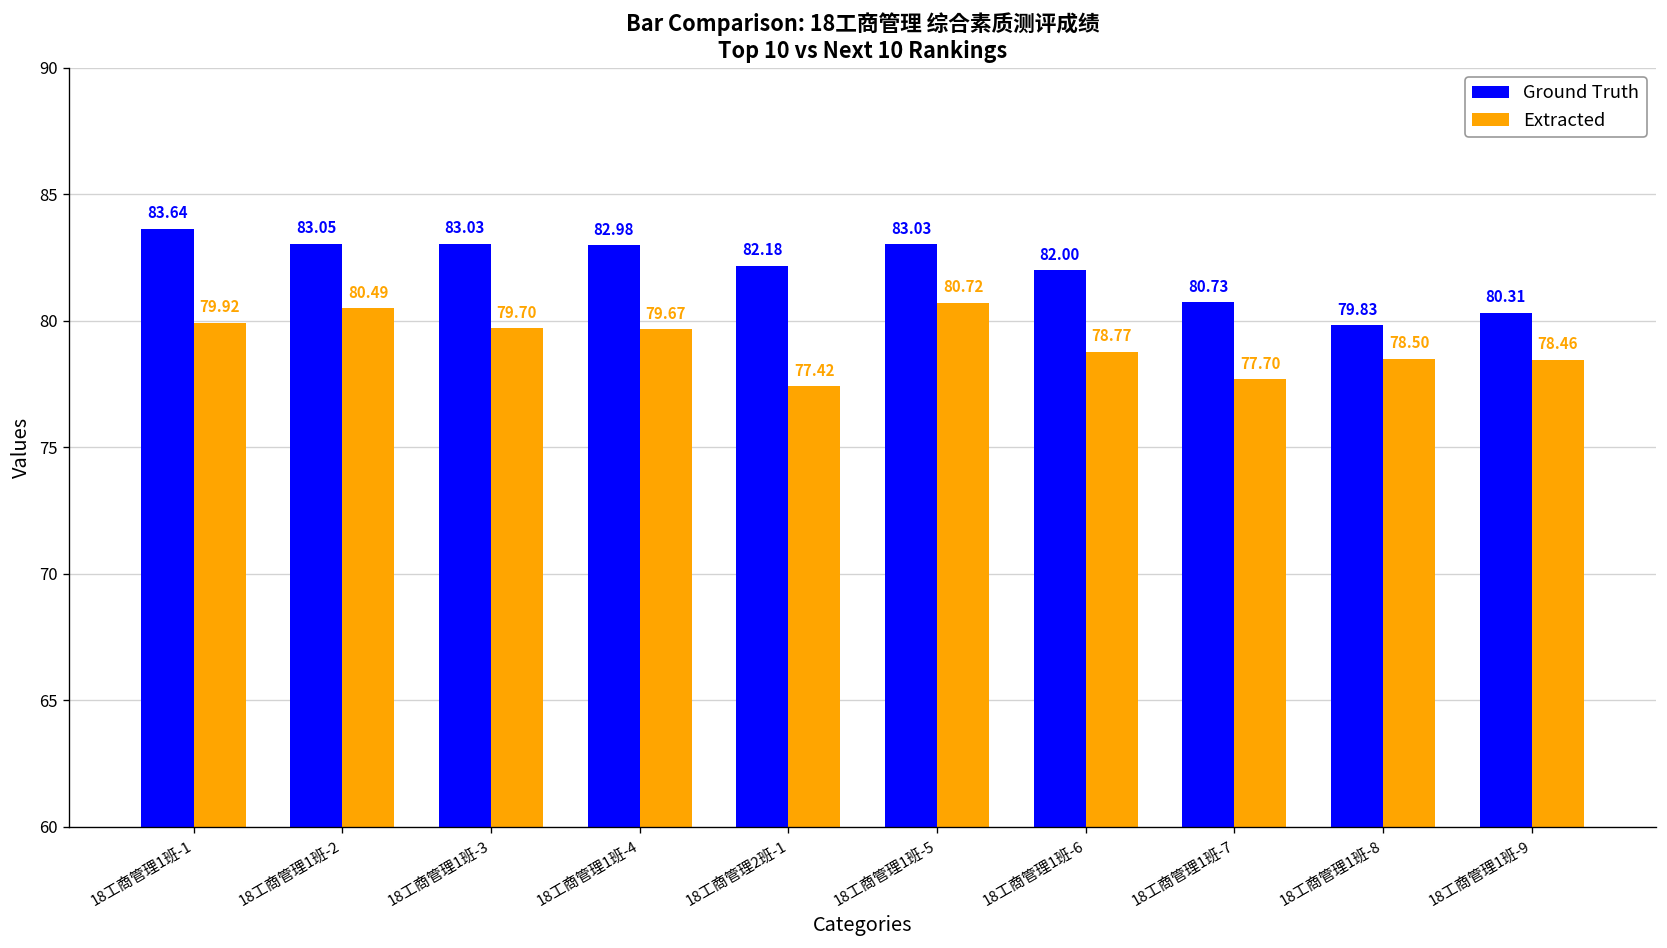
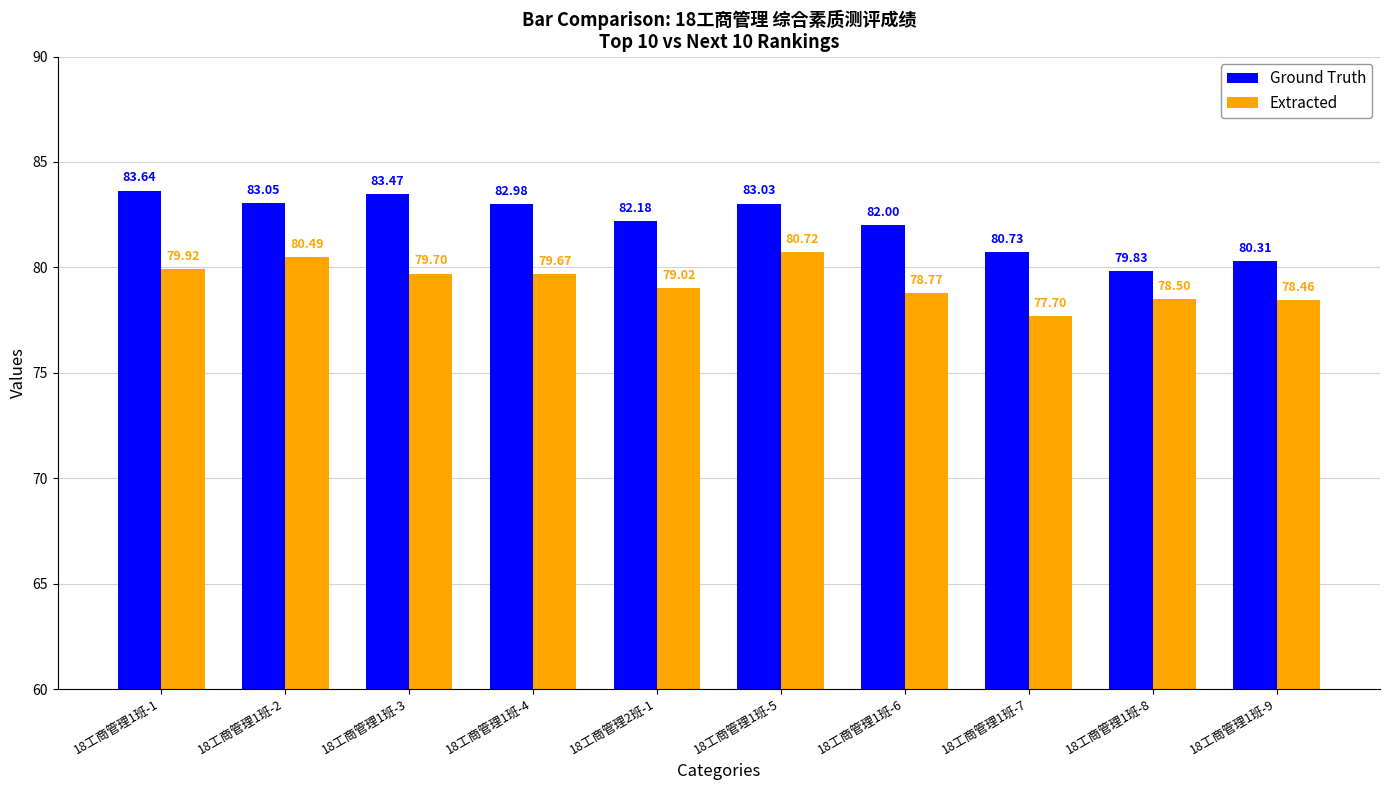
Ground Truth, 18工商管理1班-3: 83.03 -> 83.47
Extracted, 18工商管理2班-1: 77.42 -> 79.02
